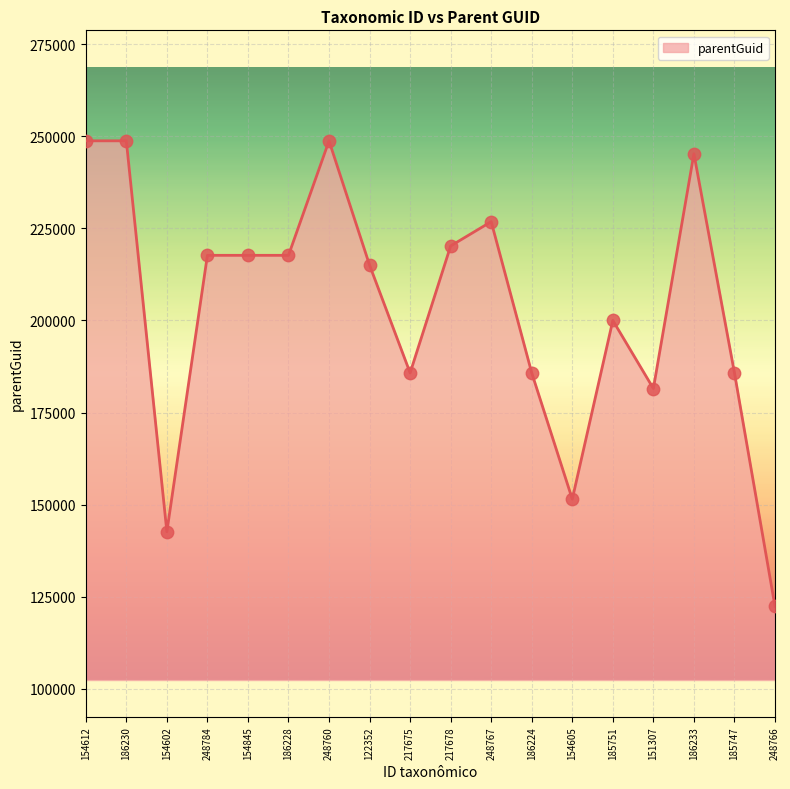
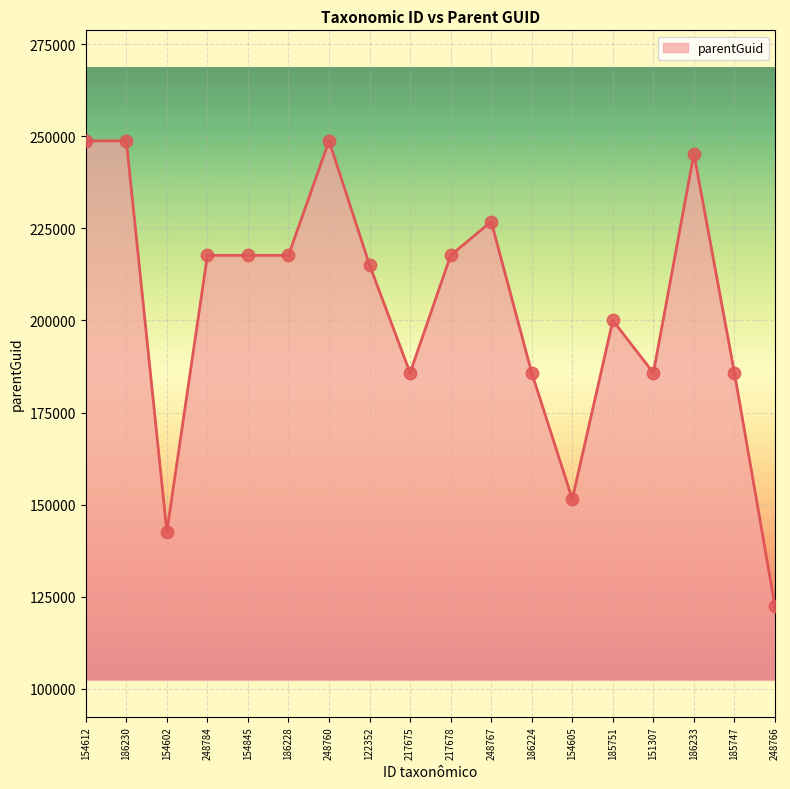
217678: 220000 -> 218000
151307: 182000 -> 186000
